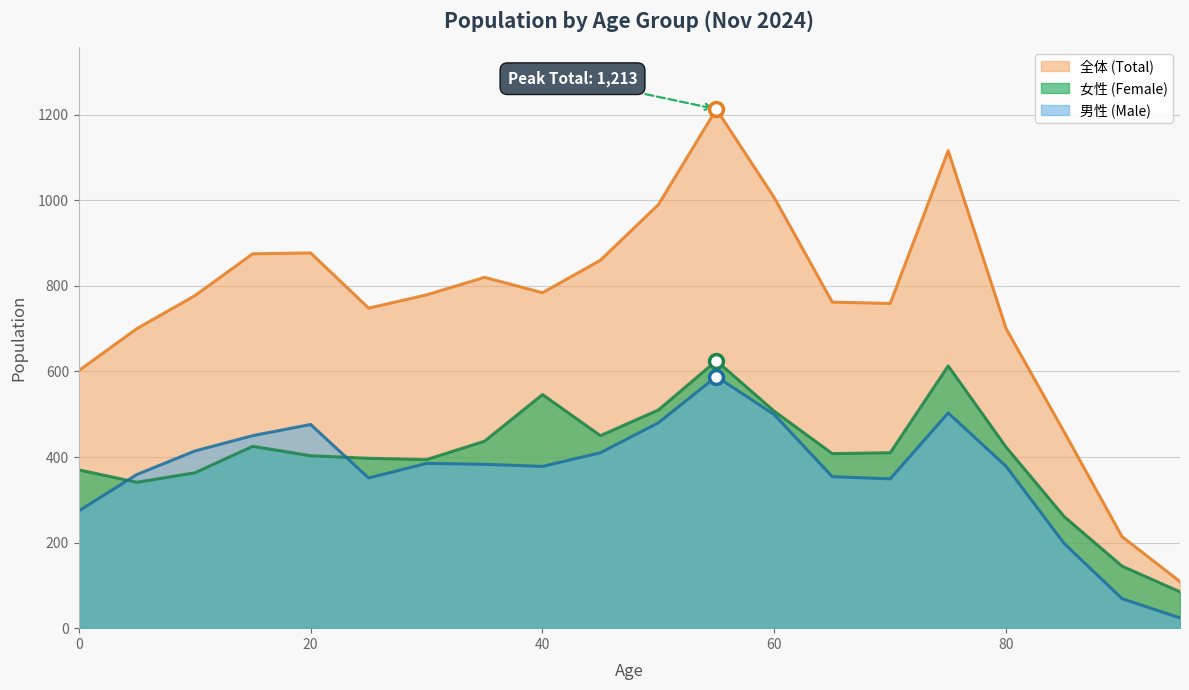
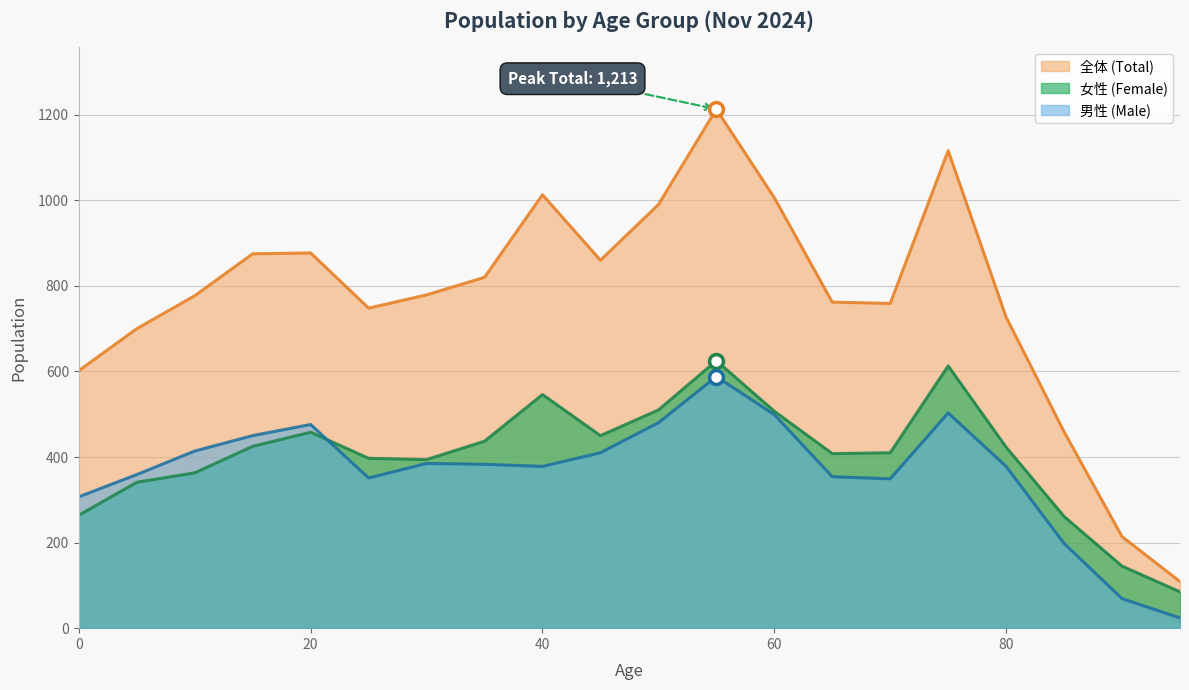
女性 (Female), 0: 370 -> 260
男性 (Male), 0: 270 -> 310
女性 (Female), 20: 400 -> 460
全体 (Total), 40: 780 -> 1010
全体 (Total), 80: 700 -> 730
